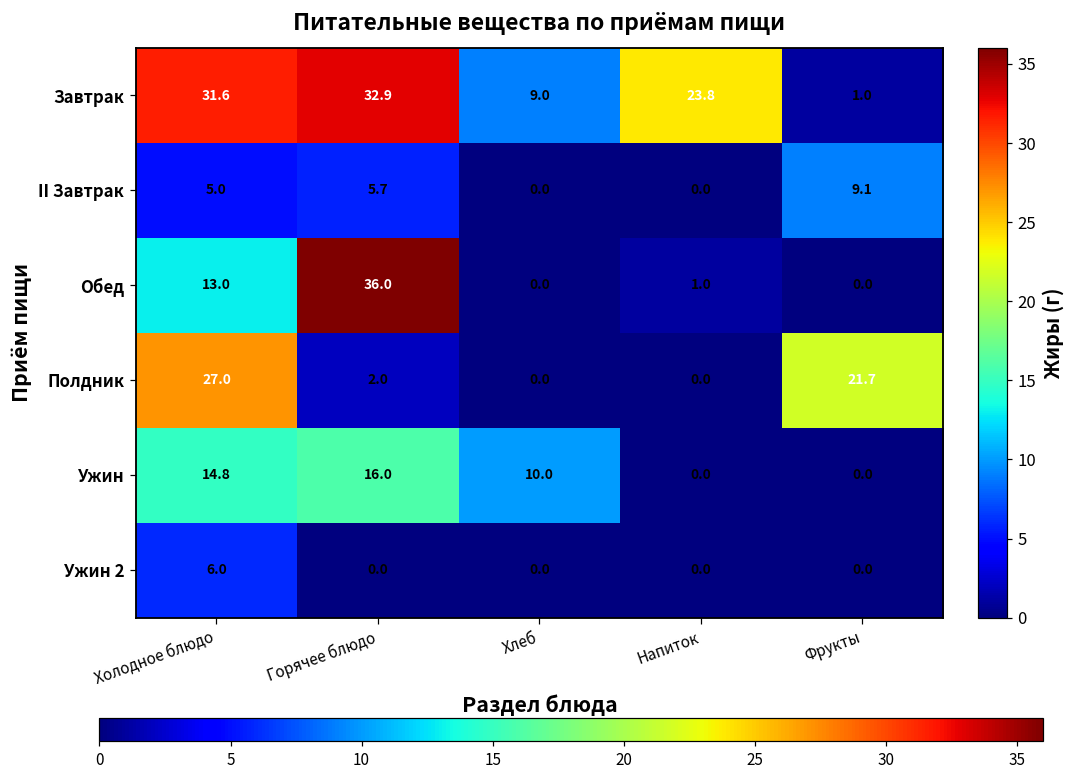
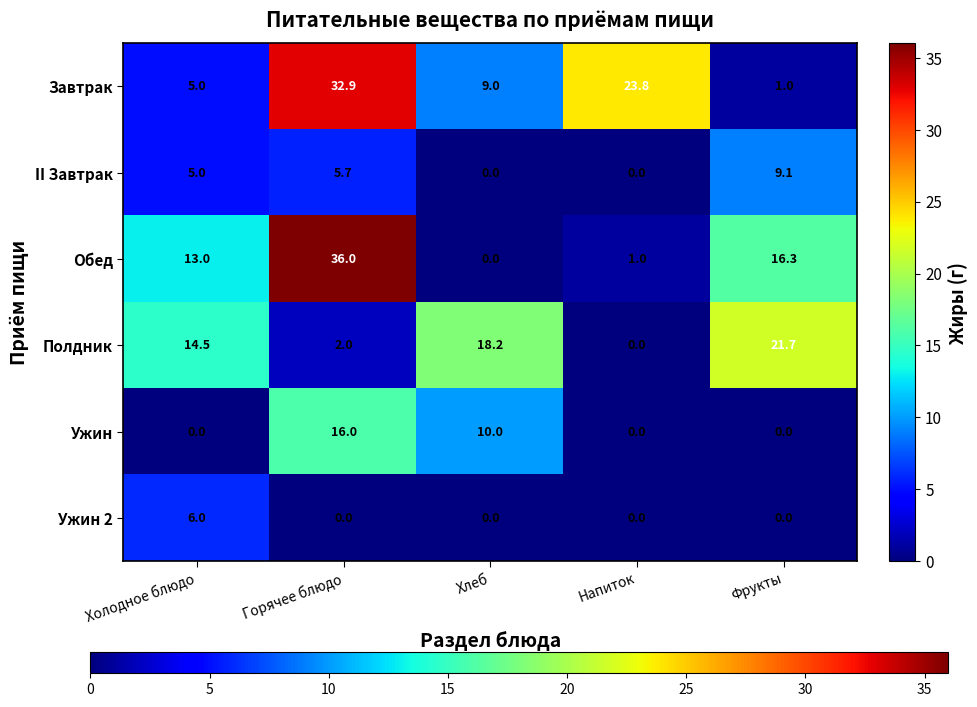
Завтрак, Холодное блюдо: 31.6 -> 5.0
Обед, Фрукты: 0.0 -> 16.3
Полдник, Холодное блюдо: 27.0 -> 14.5
Полдник, Хлеб: 0.0 -> 18.2
Ужин, Холодное блюдо: 14.8 -> 0.0
